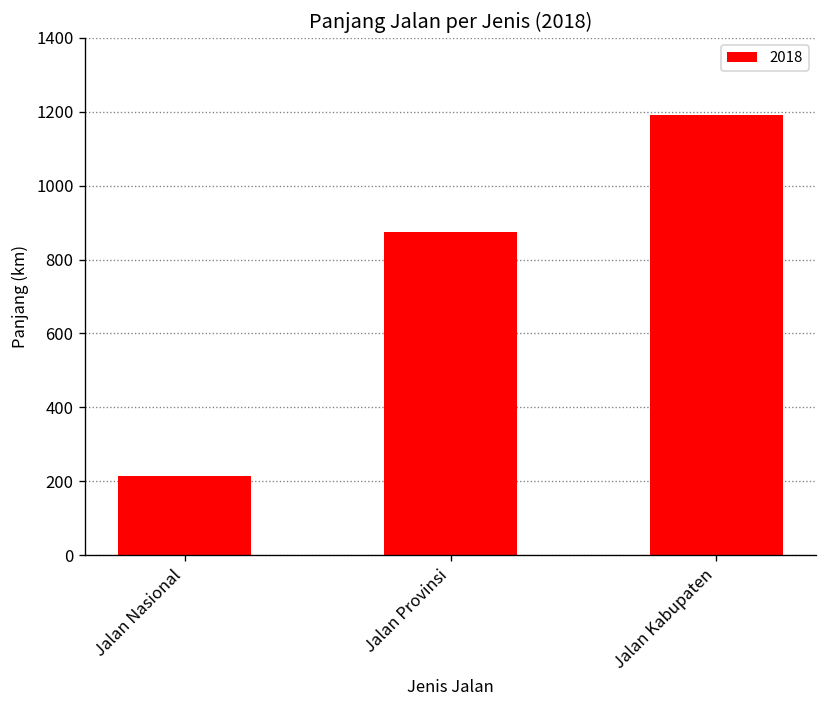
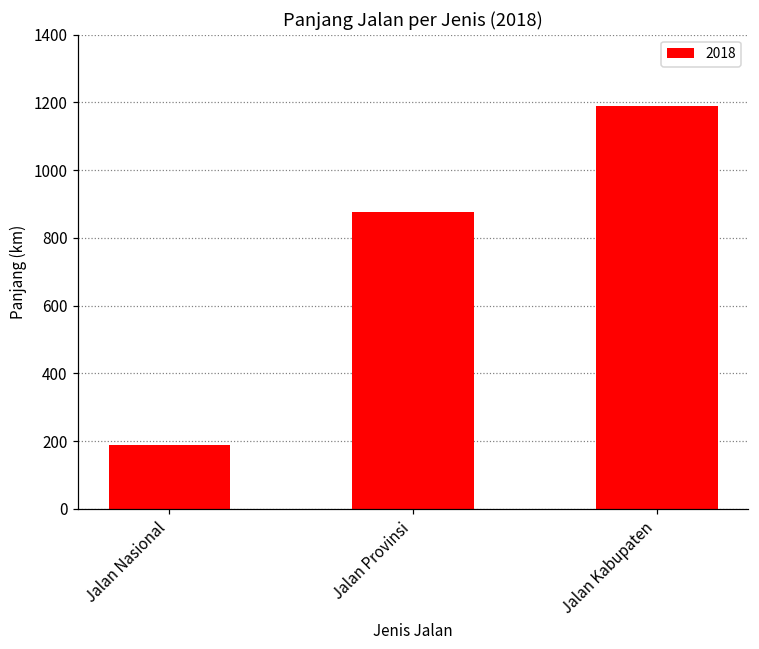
Jalan Nasional: 210 -> 190
